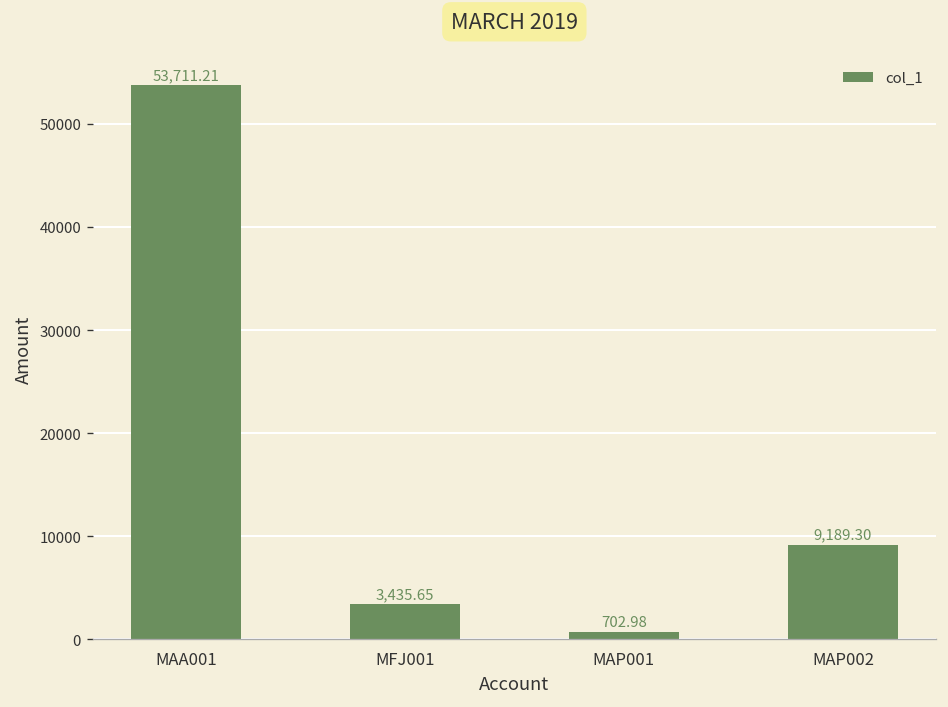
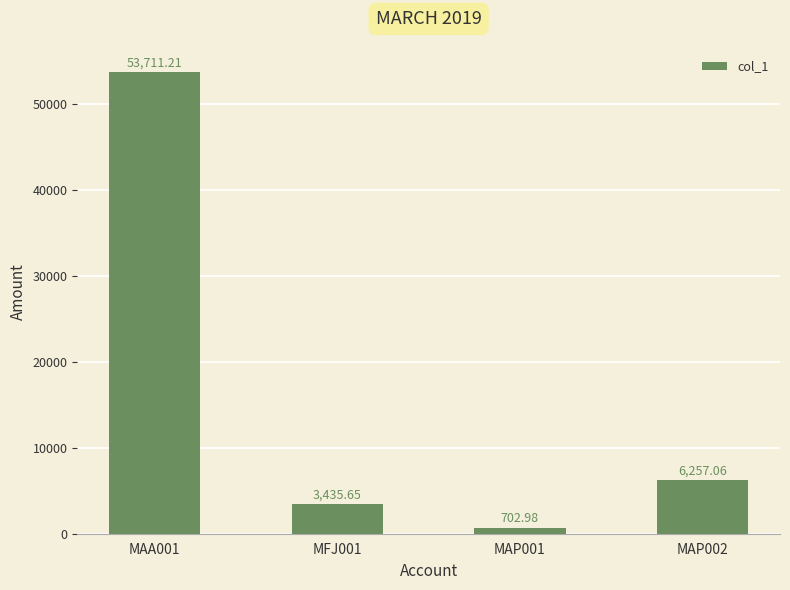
MAP002: 9,189.30 -> 6,257.06
